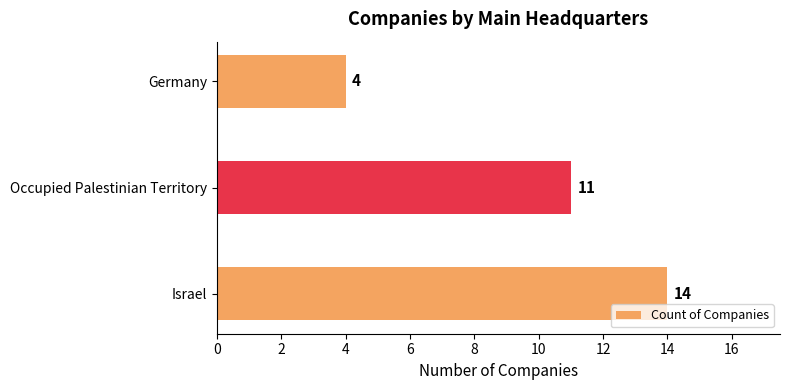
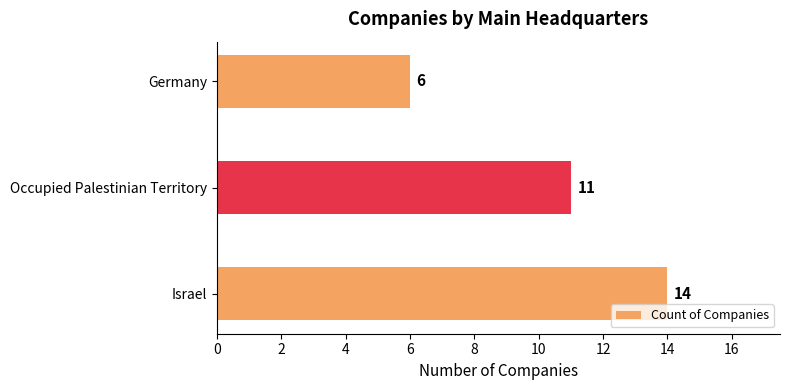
Germany: 4 -> 6
